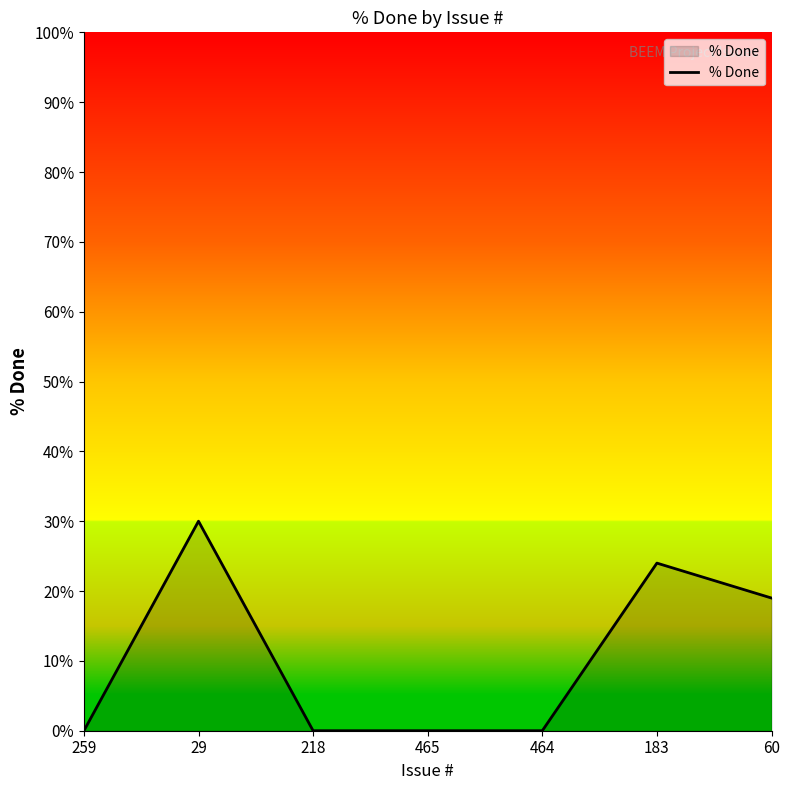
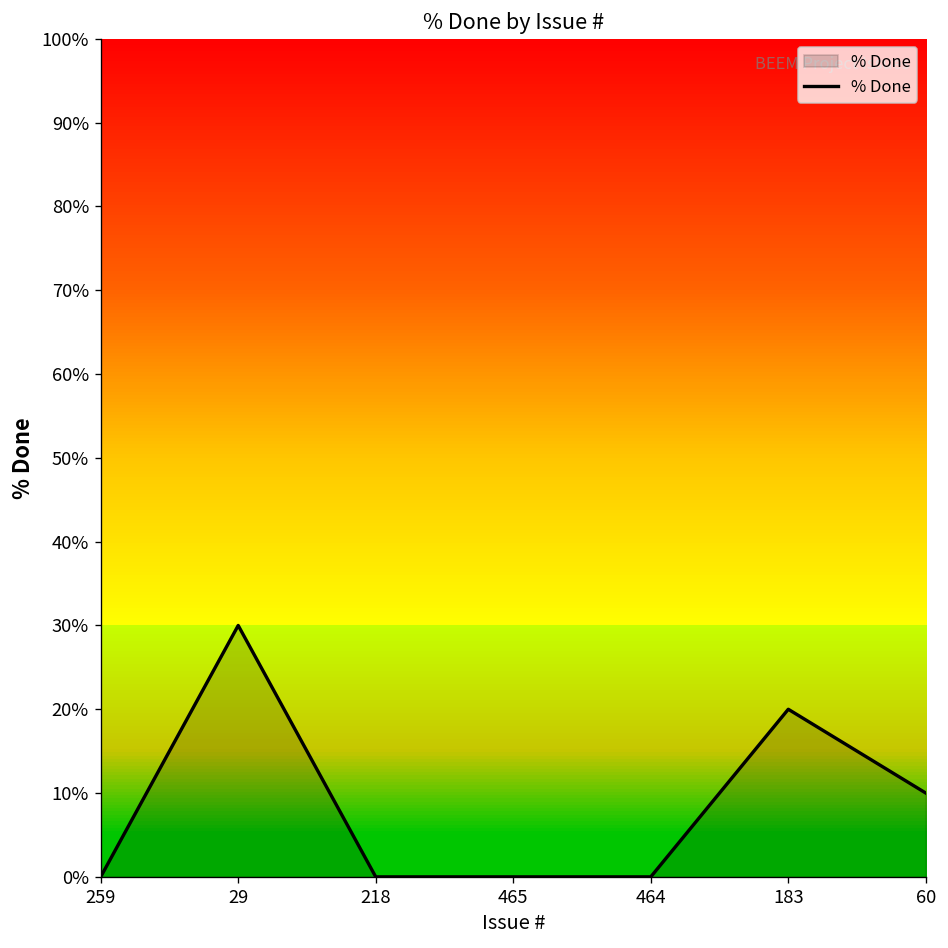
183: 24% -> 20%
60: 19% -> 10%
